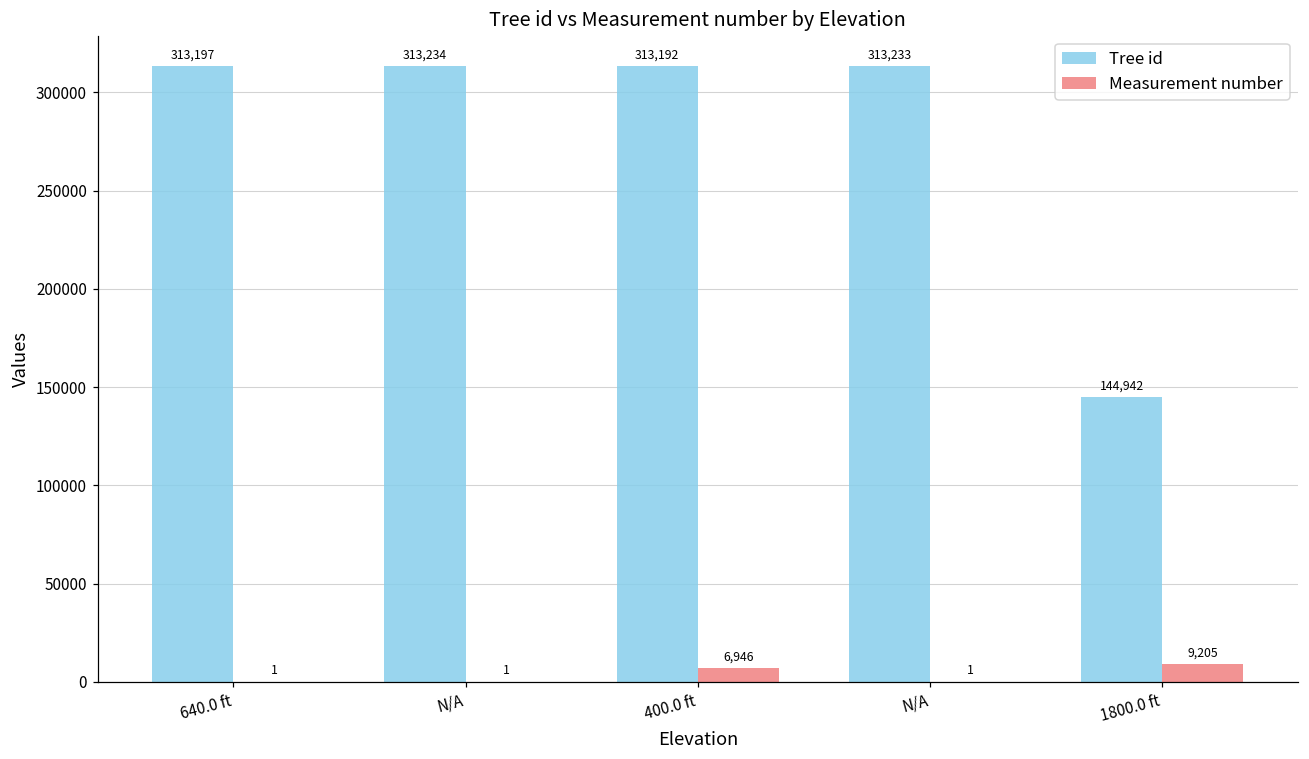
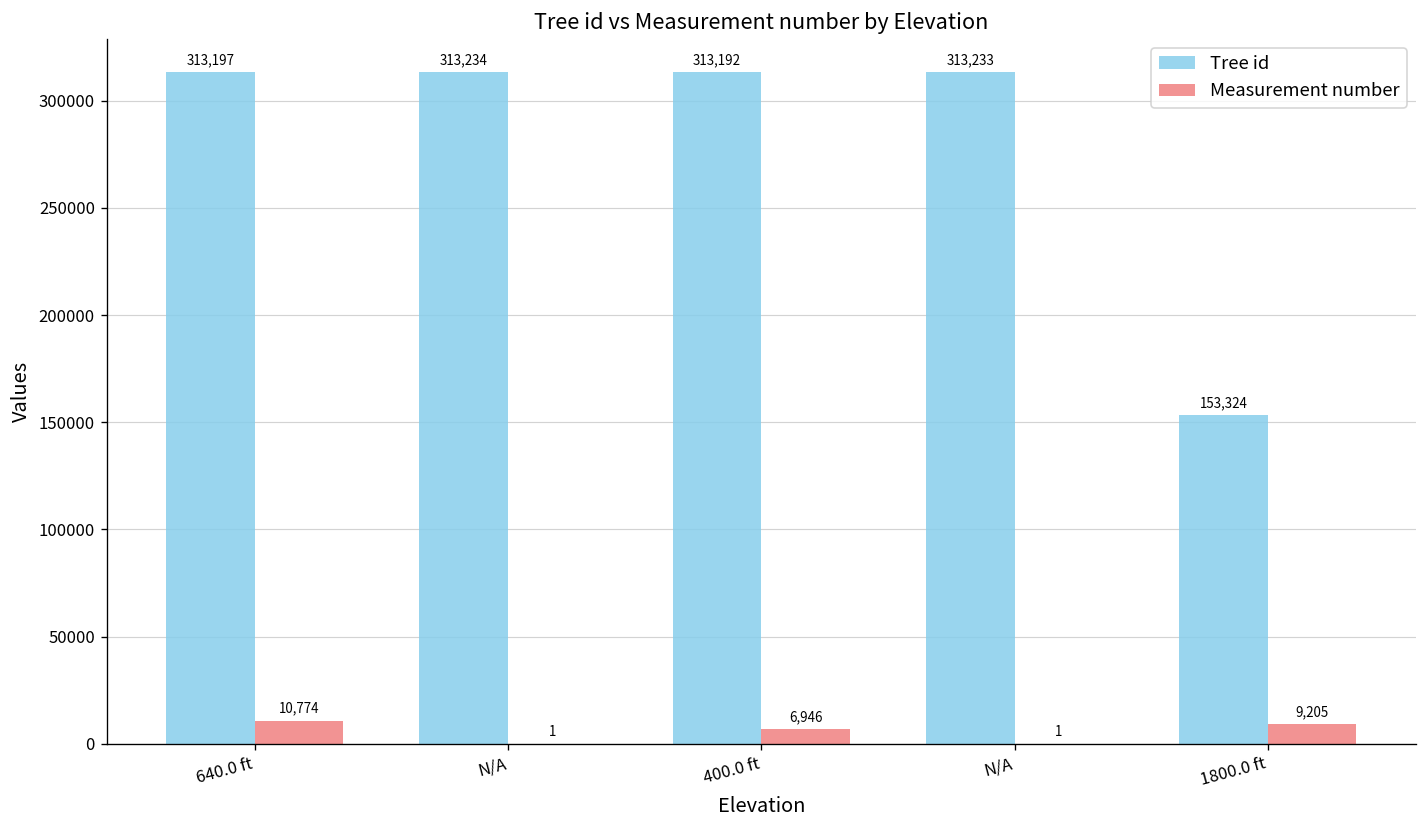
Measurement number, 640.0 ft: 1 -> 10,774
Tree id, 1800.0 ft: 144,942 -> 153,324
